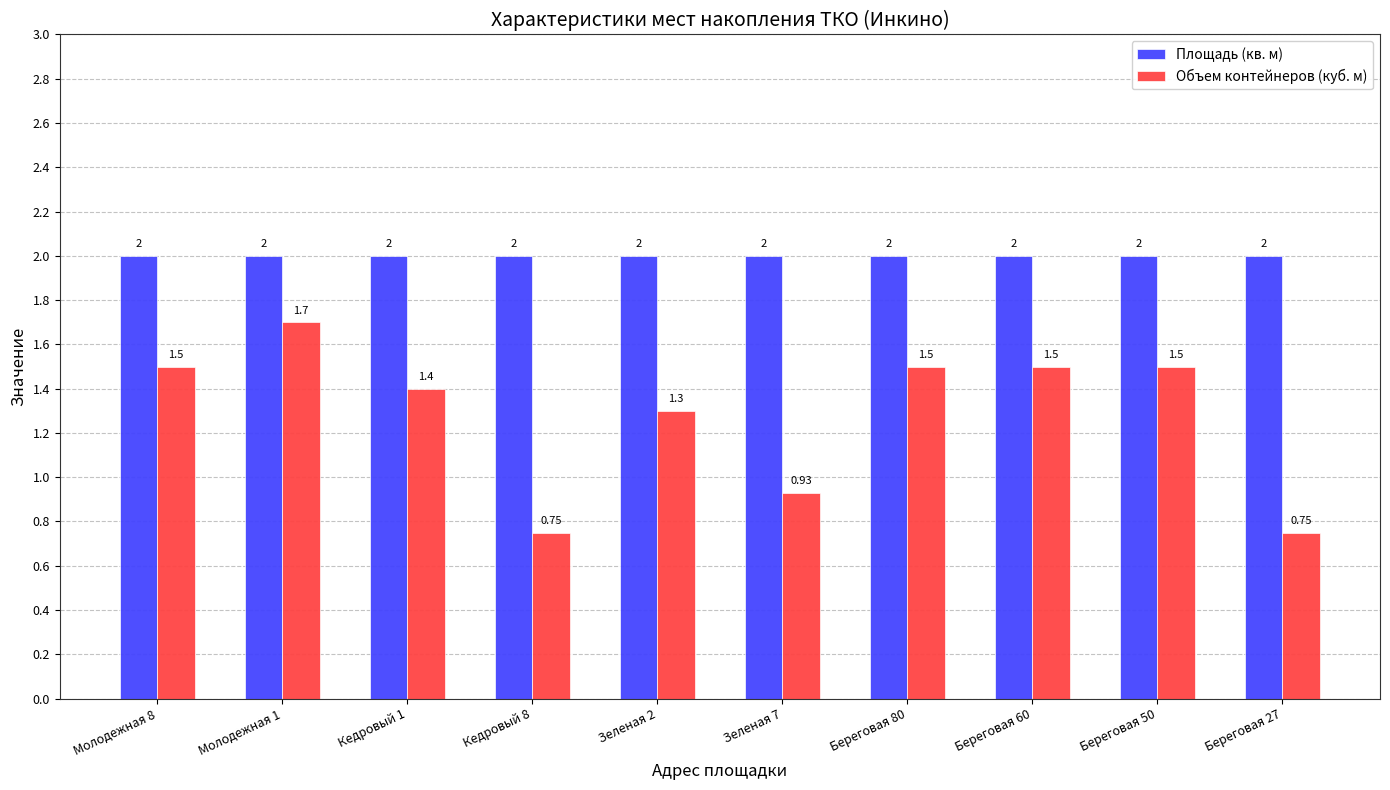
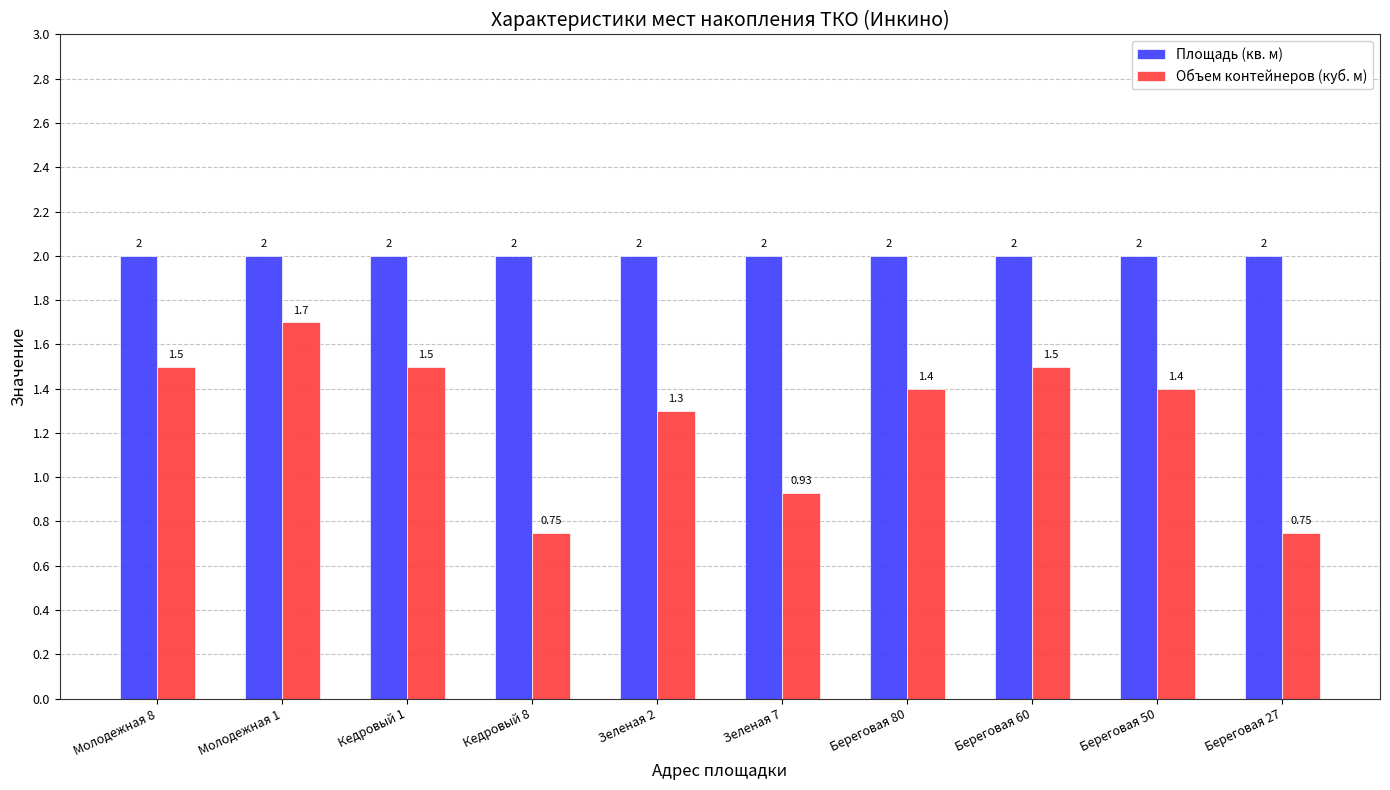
Объем контейнеров (куб. м), Кедровый 1: 1.4 -> 1.5
Объем контейнеров (куб. м), Береговая 80: 1.5 -> 1.4
Объем контейнеров (куб. м), Береговая 50: 1.5 -> 1.4
